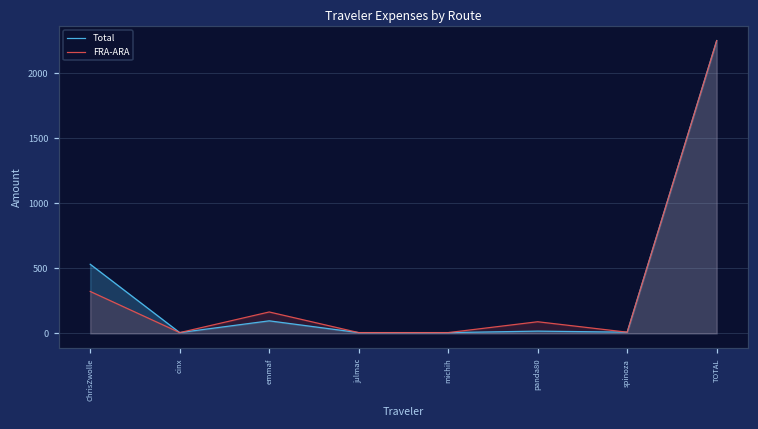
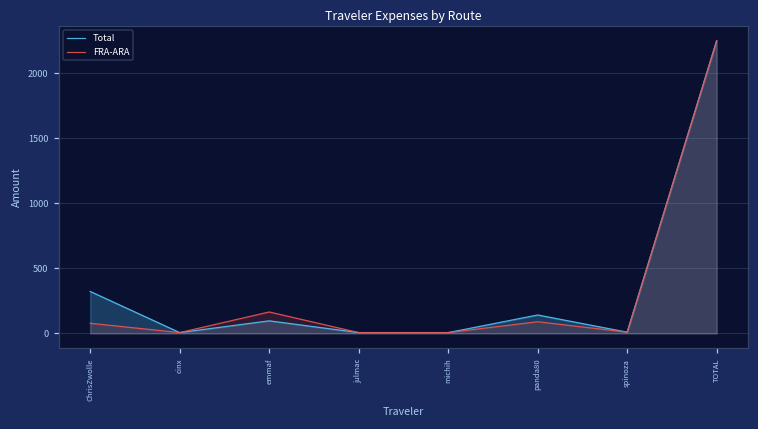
Total, ChrisZwolle: 530 -> 320
FRA-ARA, ChrisZwolle: 320 -> 80
Total, panda80: 20 -> 140
